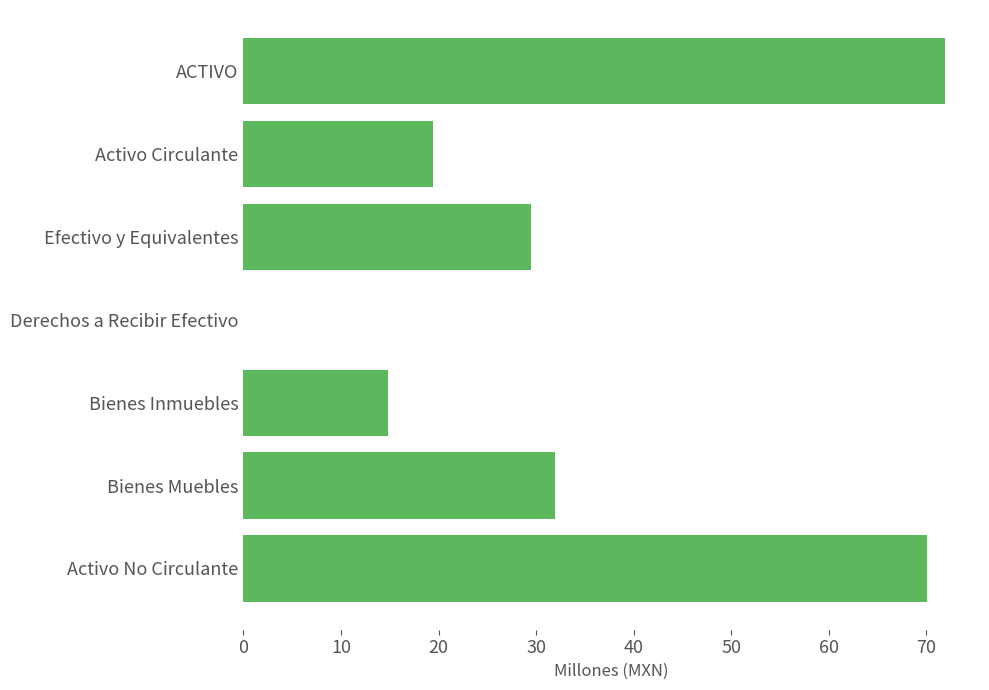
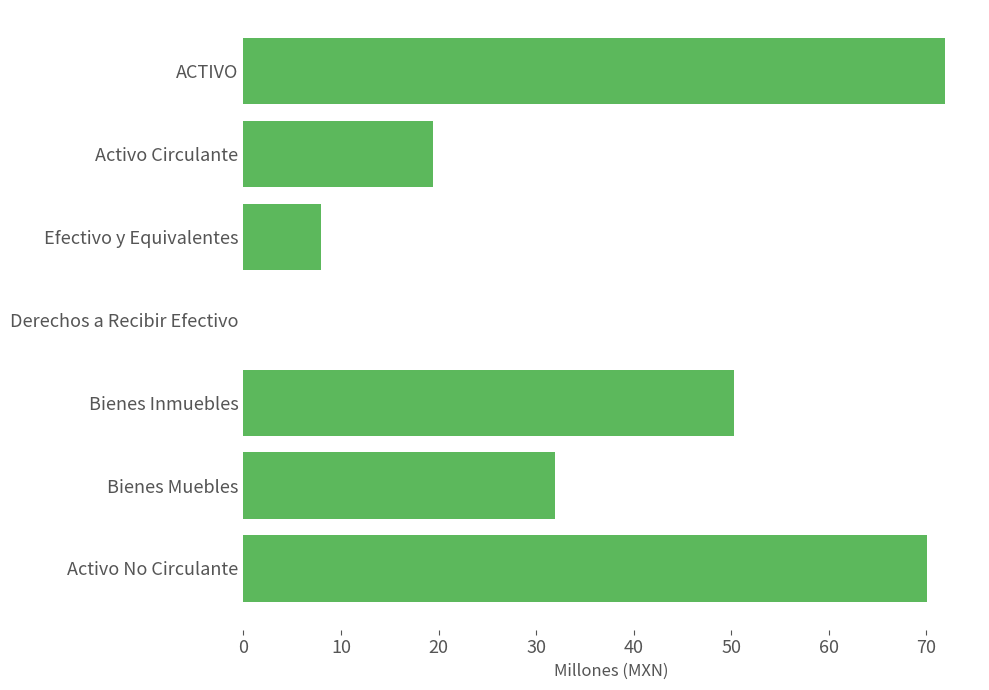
Efectivo y Equivalentes: 29 -> 8
Bienes Inmuebles: 15 -> 50
